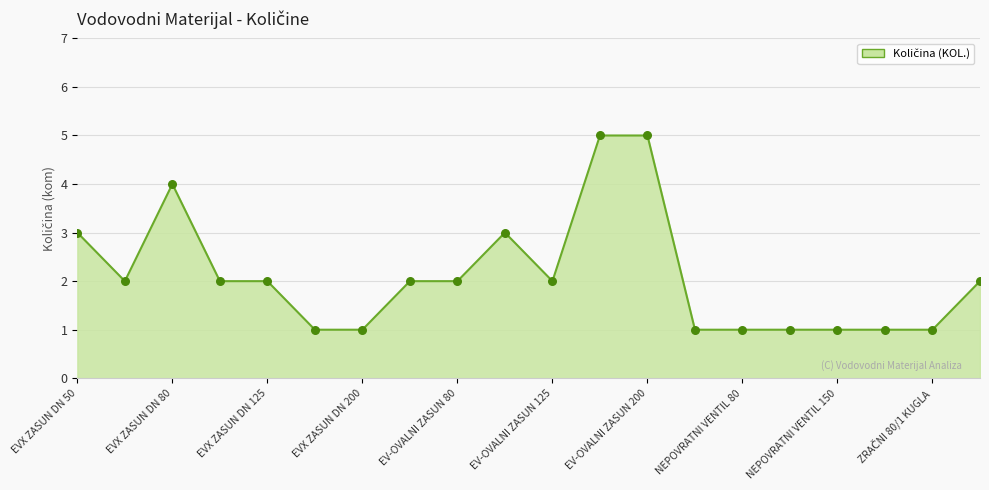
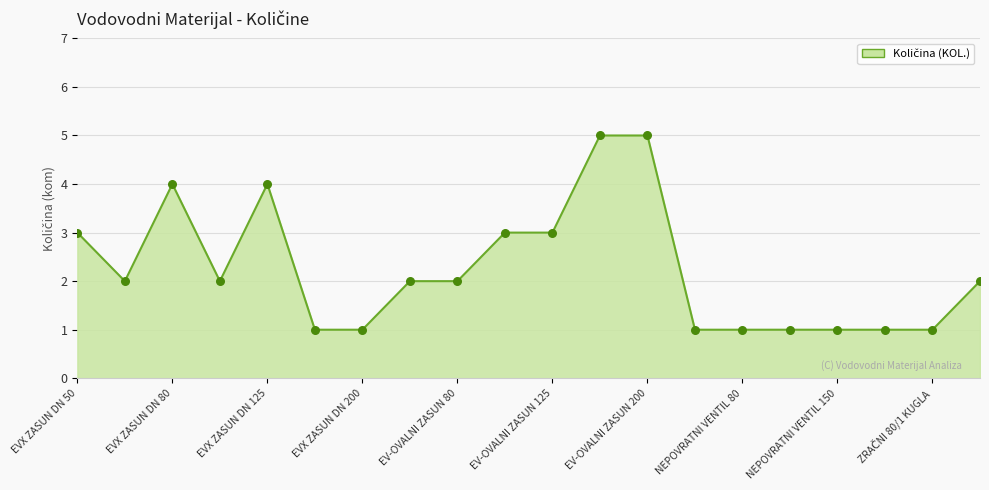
EVX ZASUN DN 125: 2 -> 4
EV-OVALNI ZASUN 125: 2 -> 3
